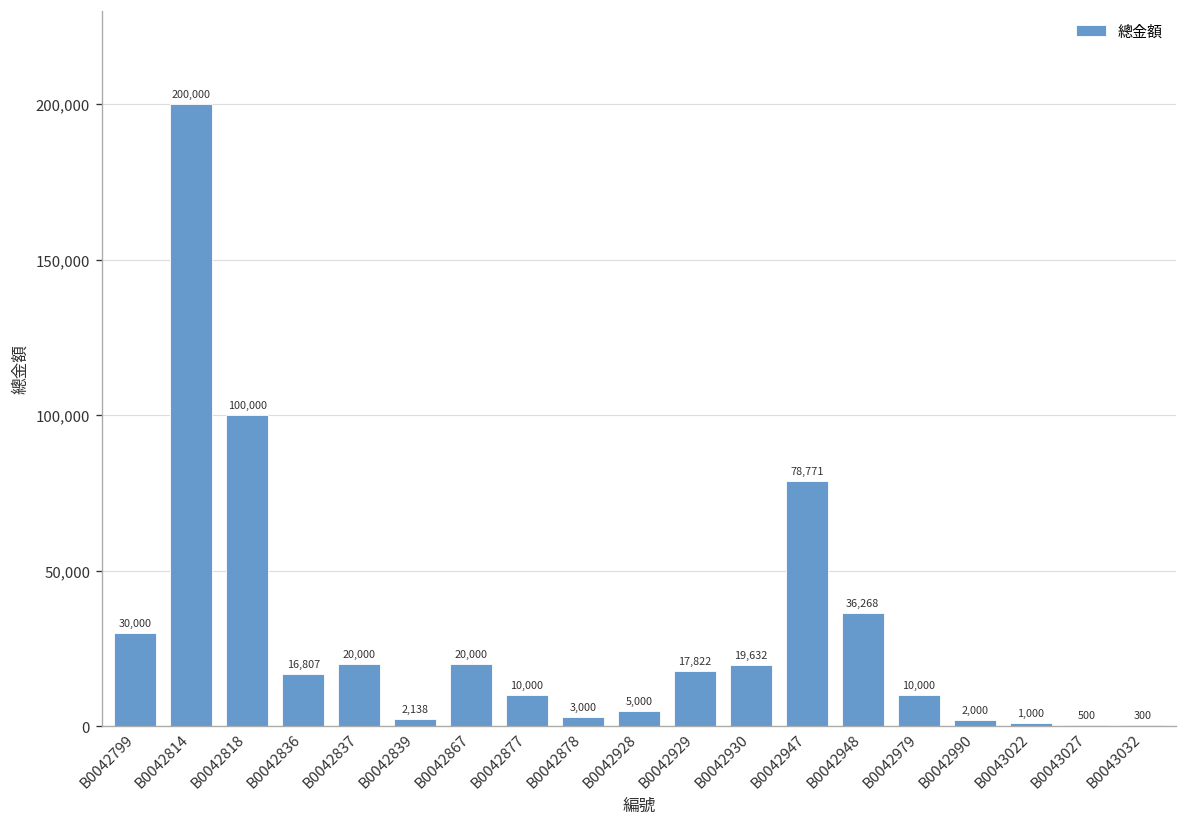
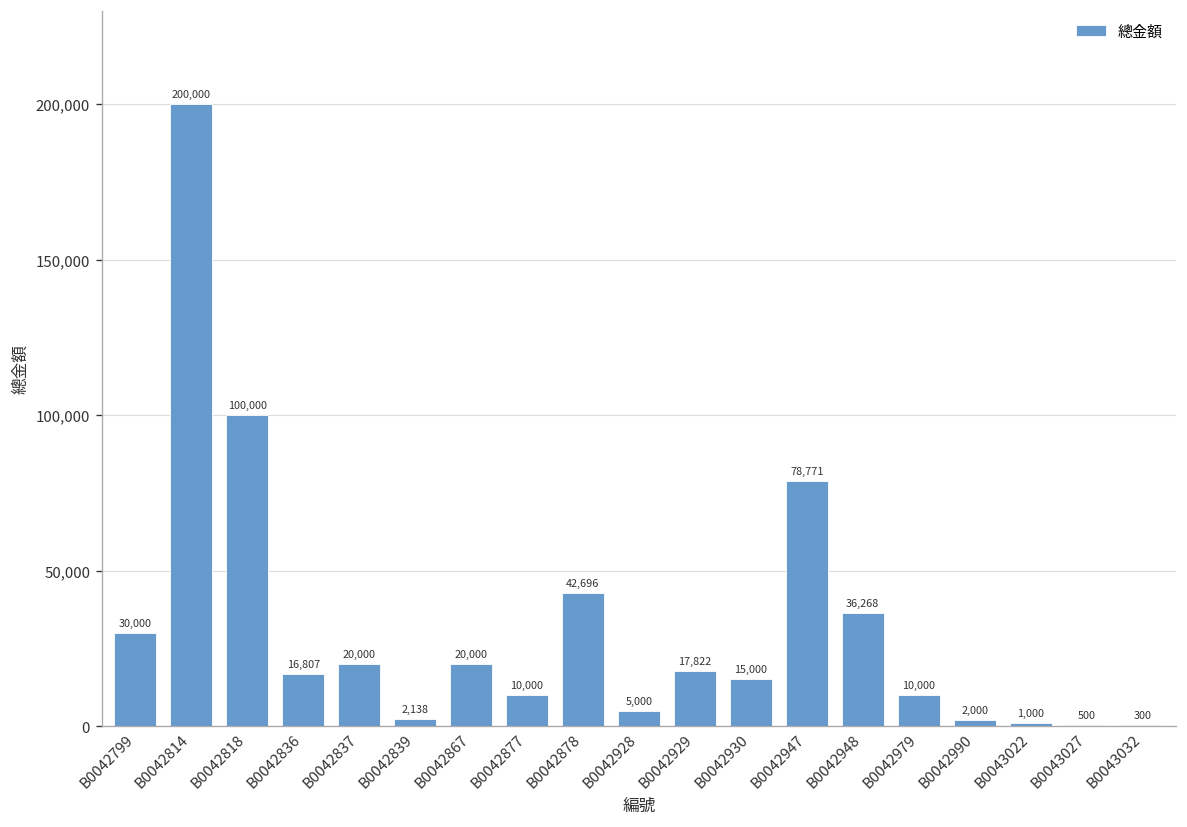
B0042878: 3,000 -> 42,696
B0042930: 19,632 -> 15,000
